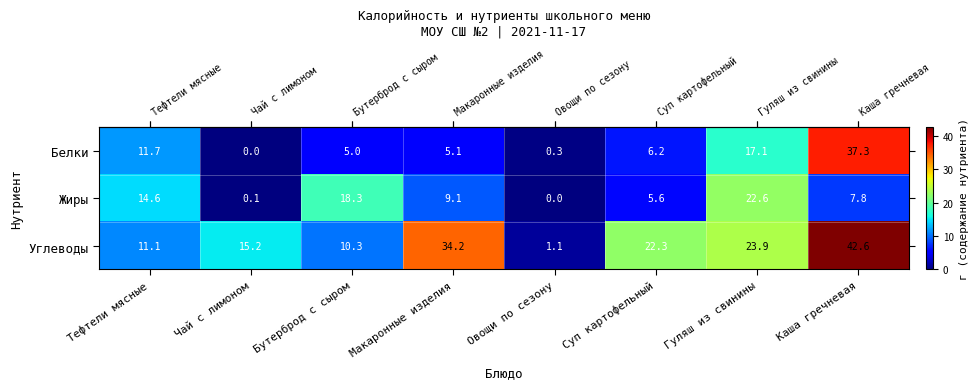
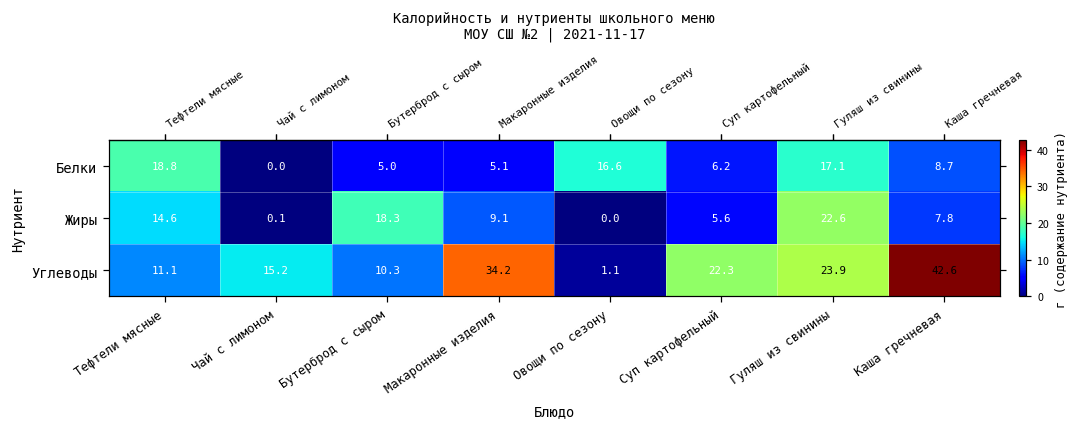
Белки, Тефтели мясные: 11.7 -> 18.8
Белки, Овощи по сезону: 0.3 -> 16.6
Белки, Каша гречневая: 37.3 -> 8.7
